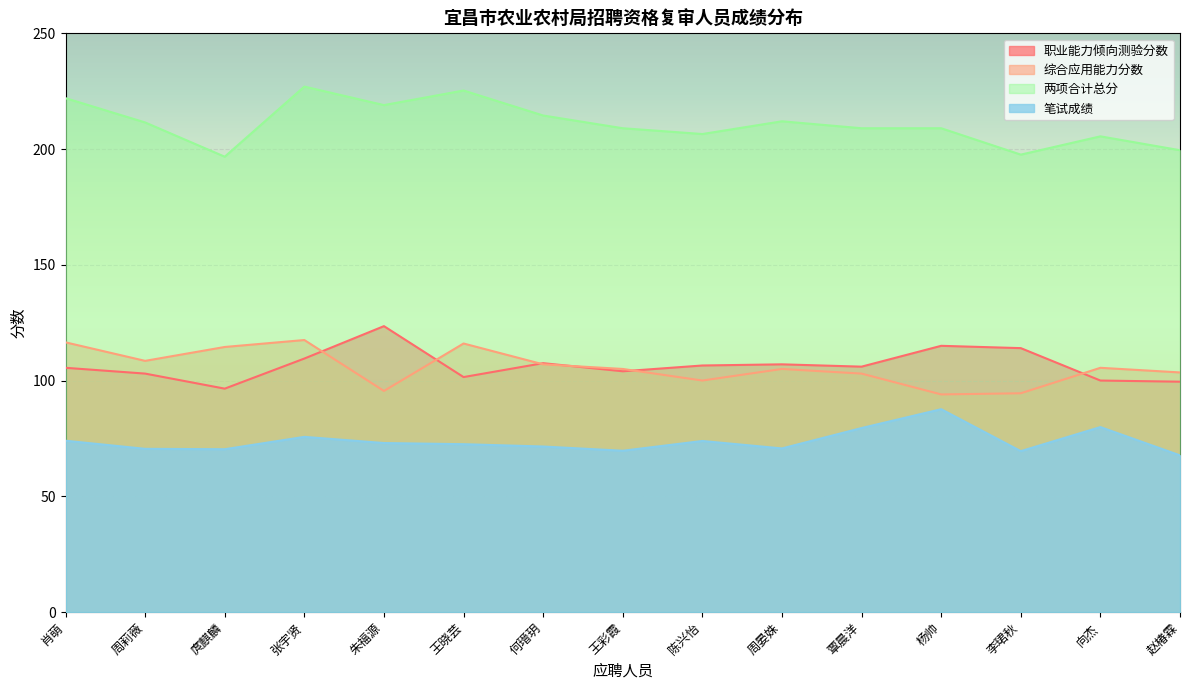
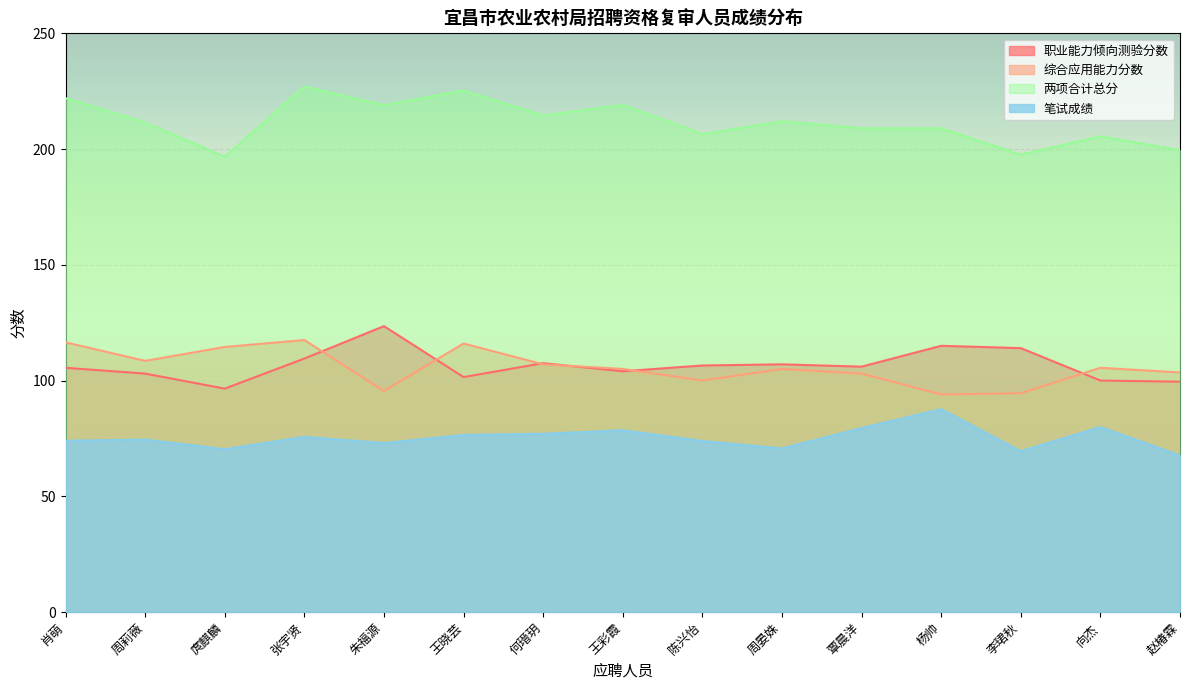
笔试成绩, 周莉薇: 71 -> 75
笔试成绩, 王晓芸: 73 -> 77
笔试成绩, 何瑨玥: 72 -> 77
两项合计总分, 王彩霞: 209 -> 219
笔试成绩, 王彩霞: 70 -> 79
